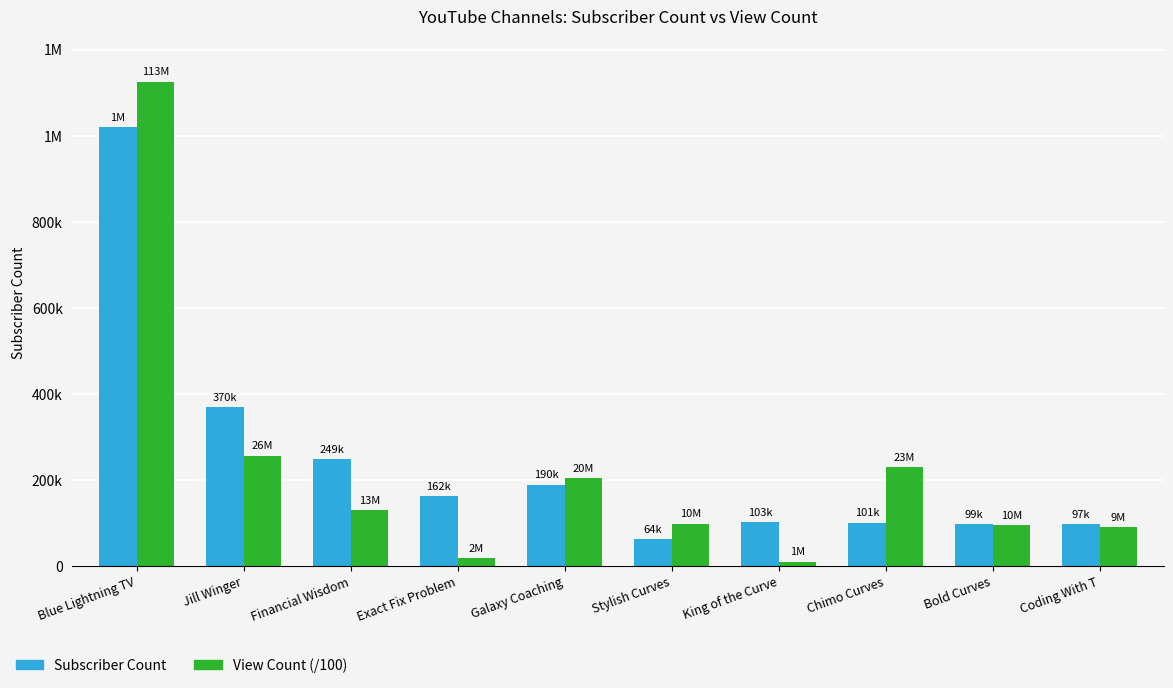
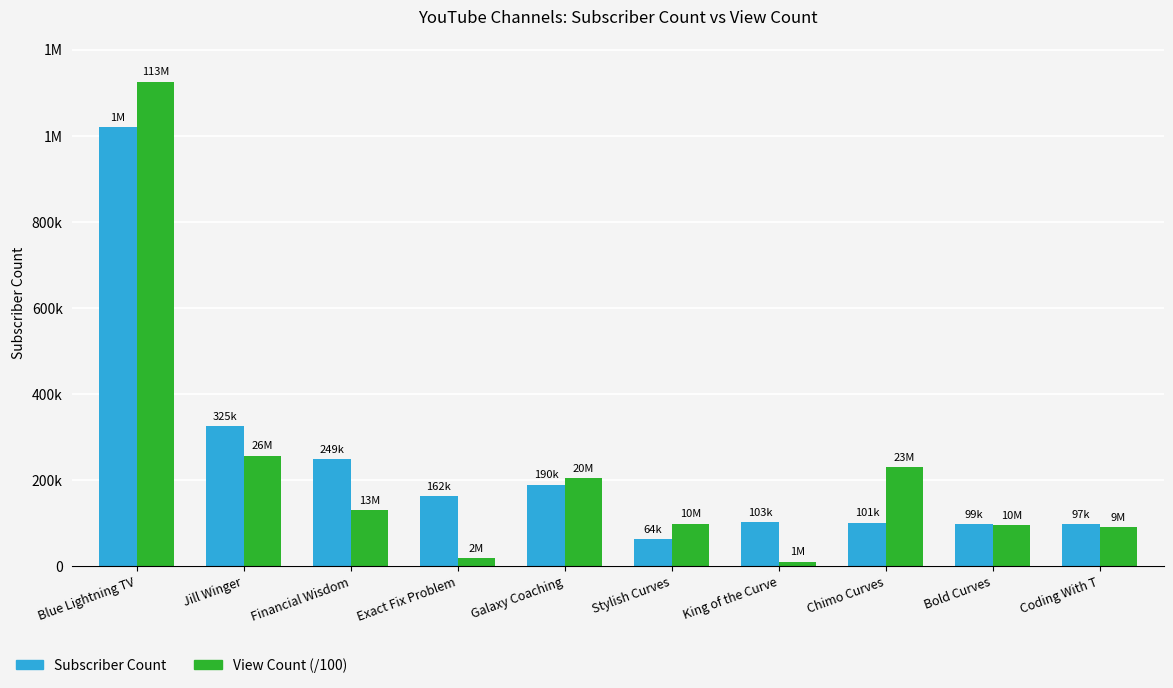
Subscriber Count, Jill Winger: 370k -> 325k
